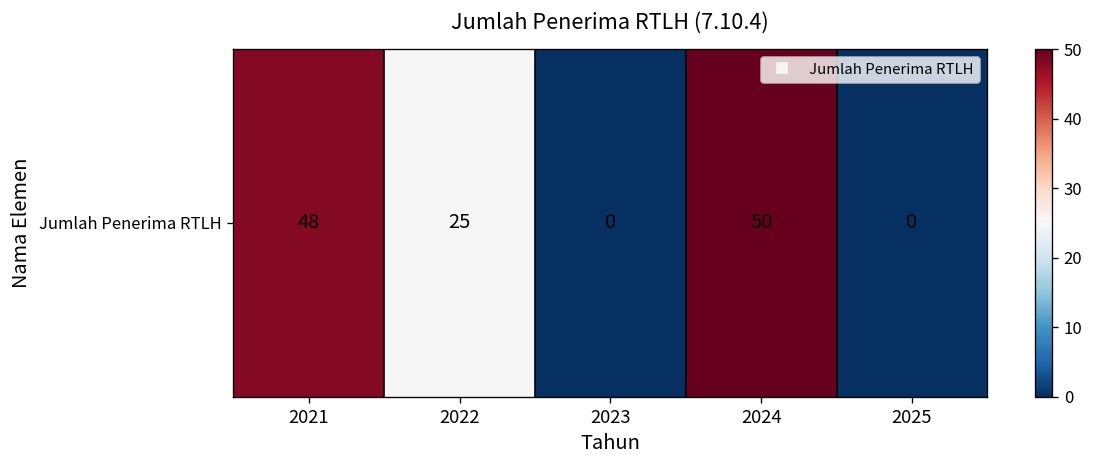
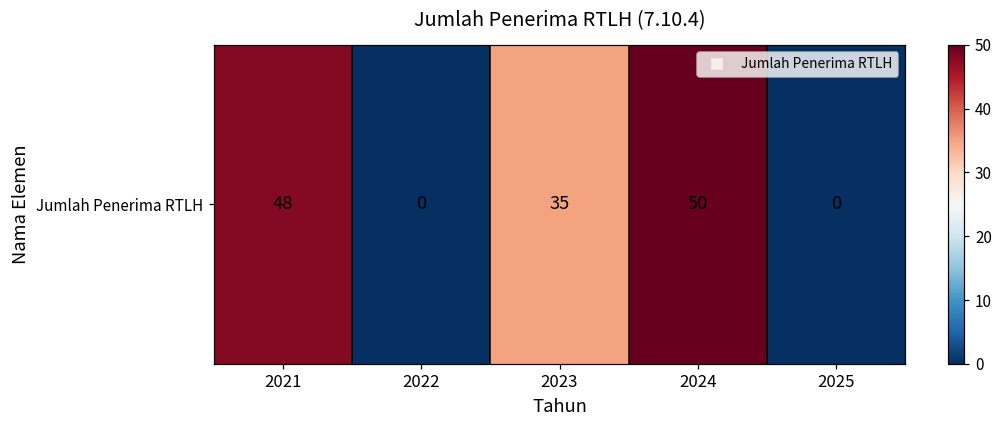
Jumlah Penerima RTLH, 2022: 25 -> 0
Jumlah Penerima RTLH, 2023: 0 -> 35
